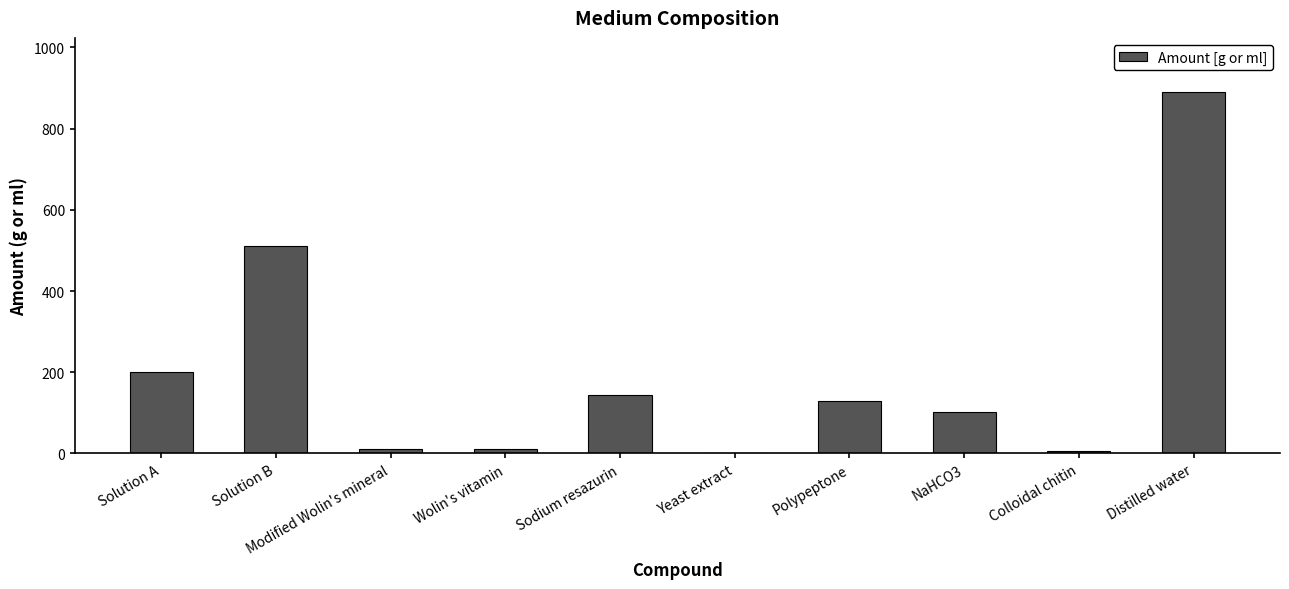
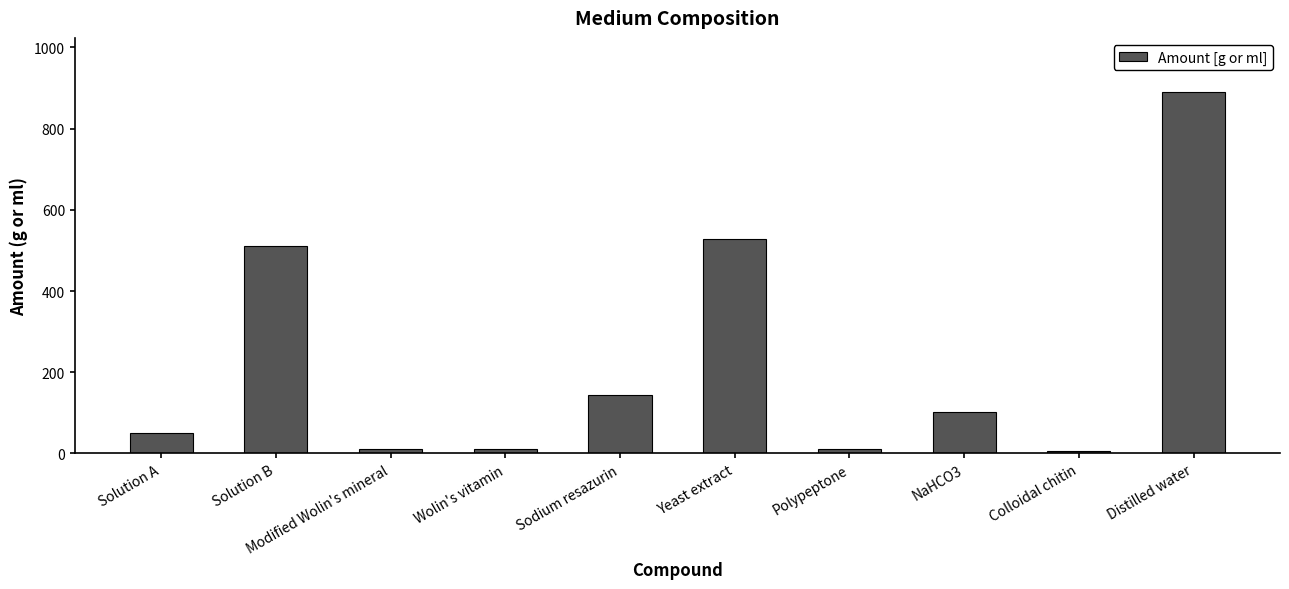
Solution A: 200 -> 50
Yeast extract: 0 -> 530
Polypeptone: 130 -> 10
